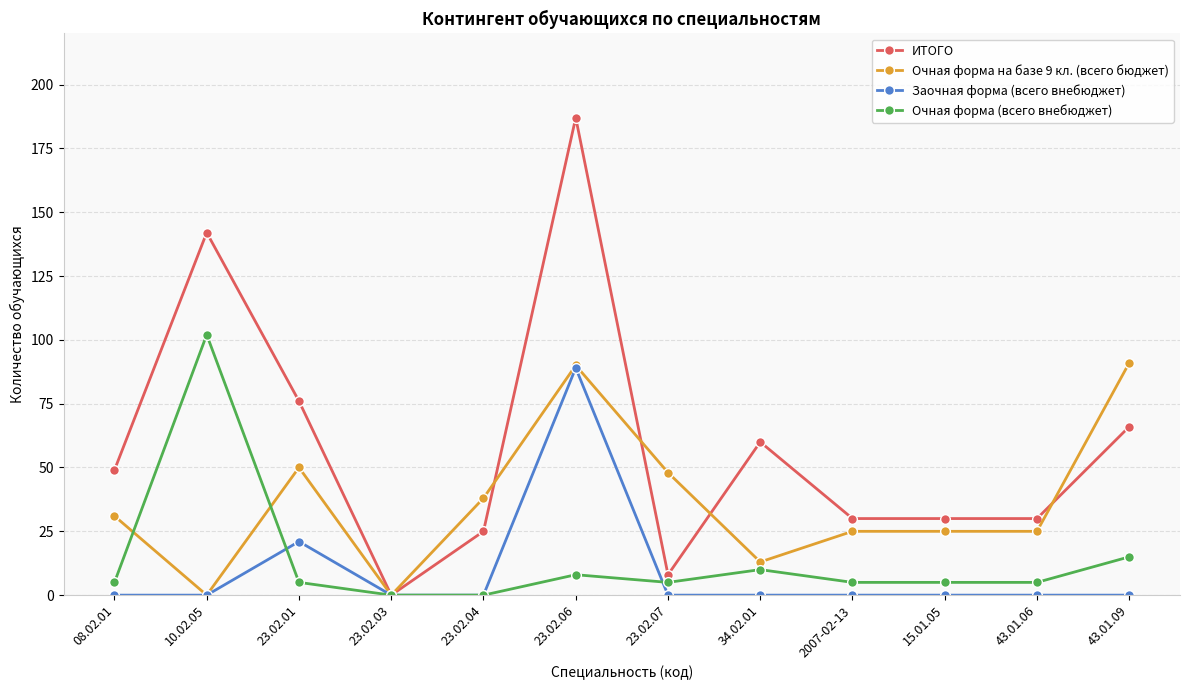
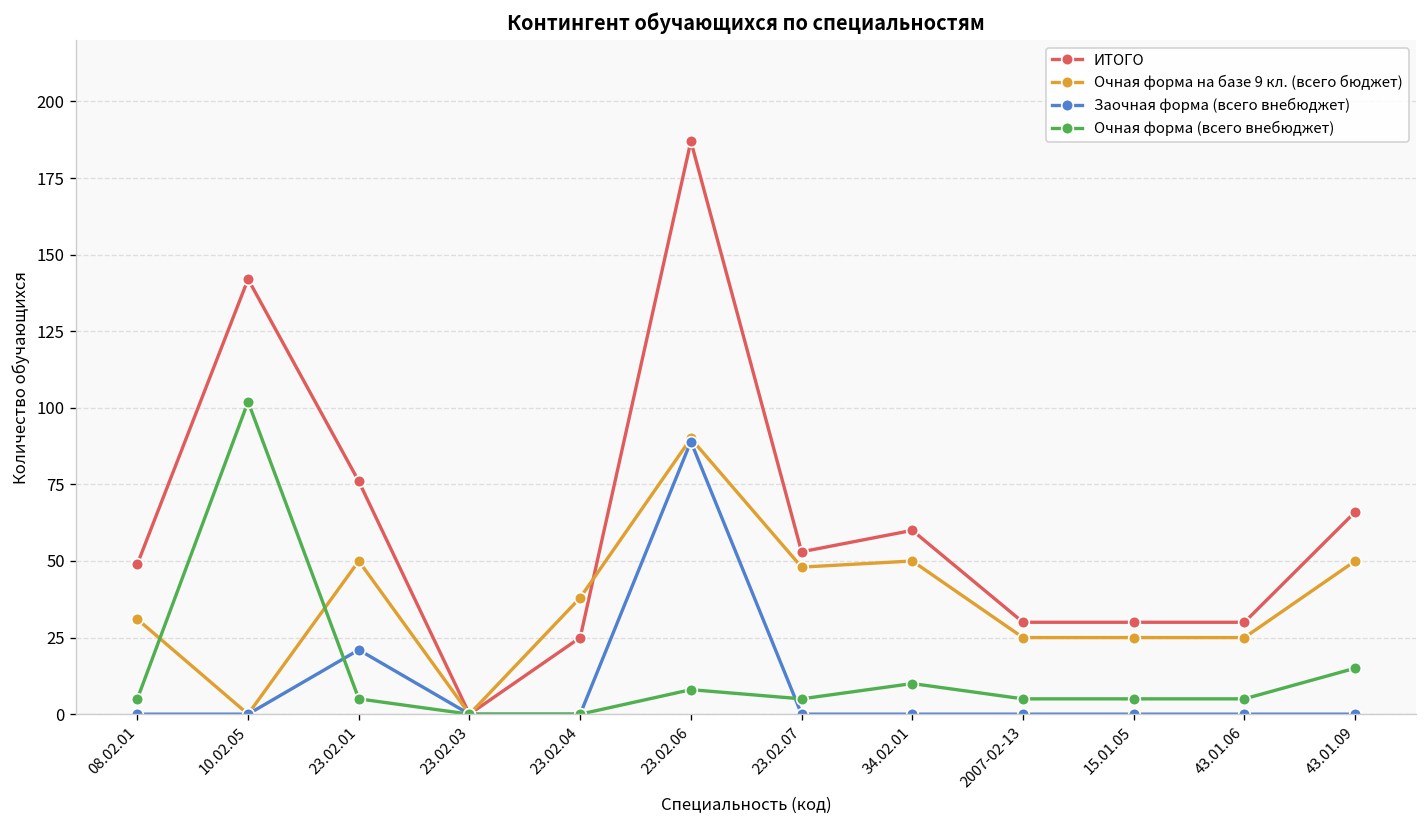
ИТОГО, 23.02.07: 8 -> 53
Очная форма на базе 9 кл. (всего бюджет), 34.02.01: 13 -> 50
Очная форма на базе 9 кл. (всего бюджет), 43.01.09: 91 -> 50
